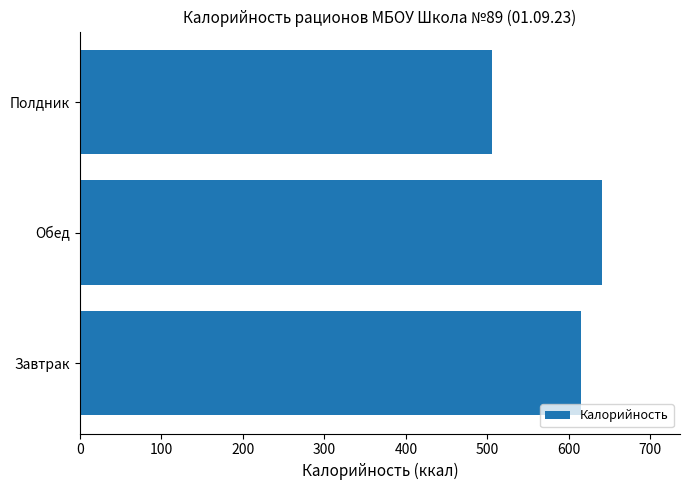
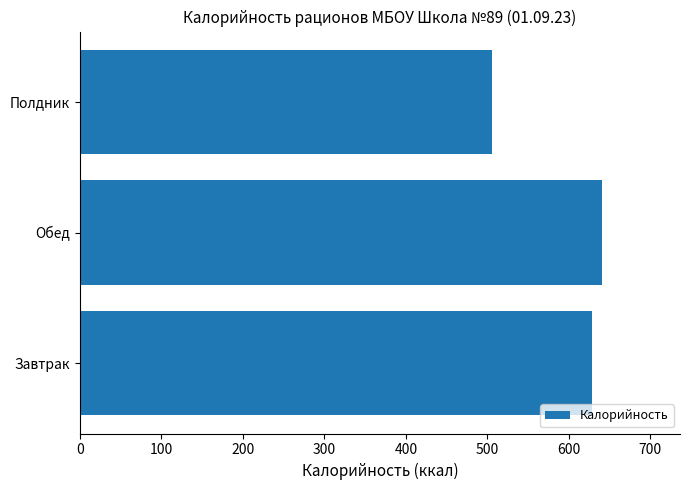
Завтрак: 620 -> 630
